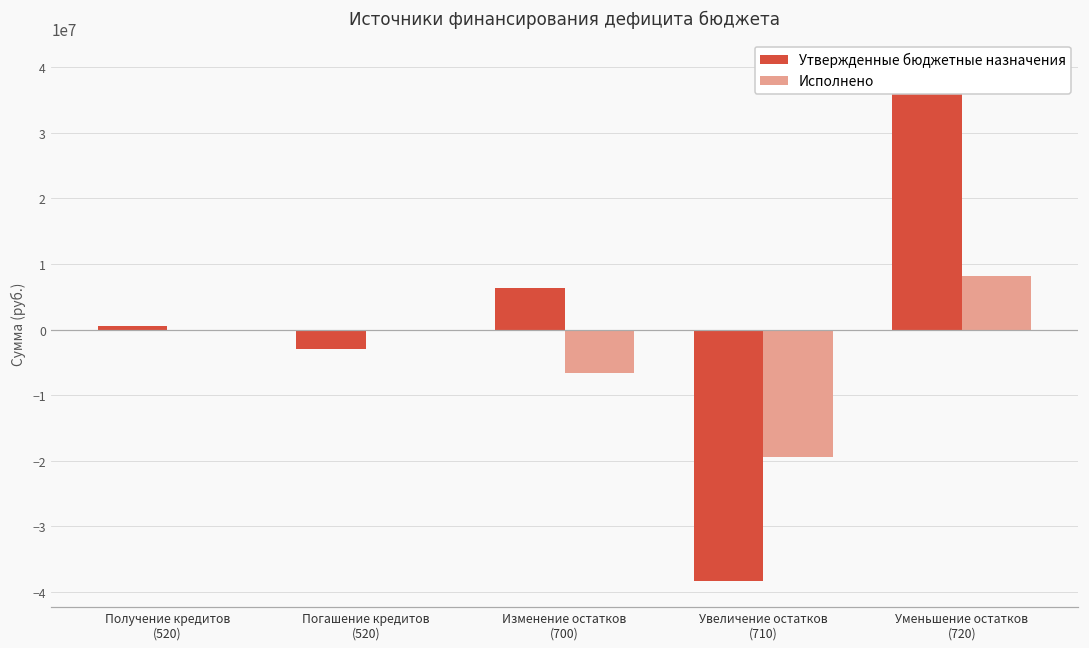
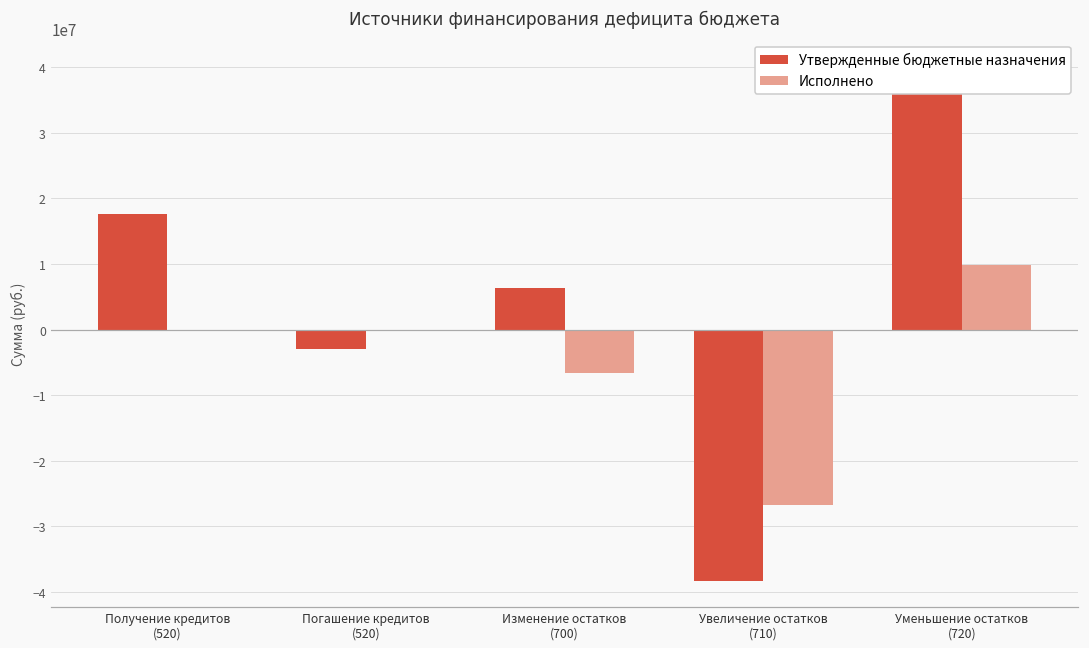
Утвержденные бюджетные назначения, Получение кредитов (520): 1000000 -> 18000000
Исполнено, Увеличение остатков (710): -19000000 -> -27000000
Исполнено, Уменьшение остатков (720): 8000000 -> 10000000
